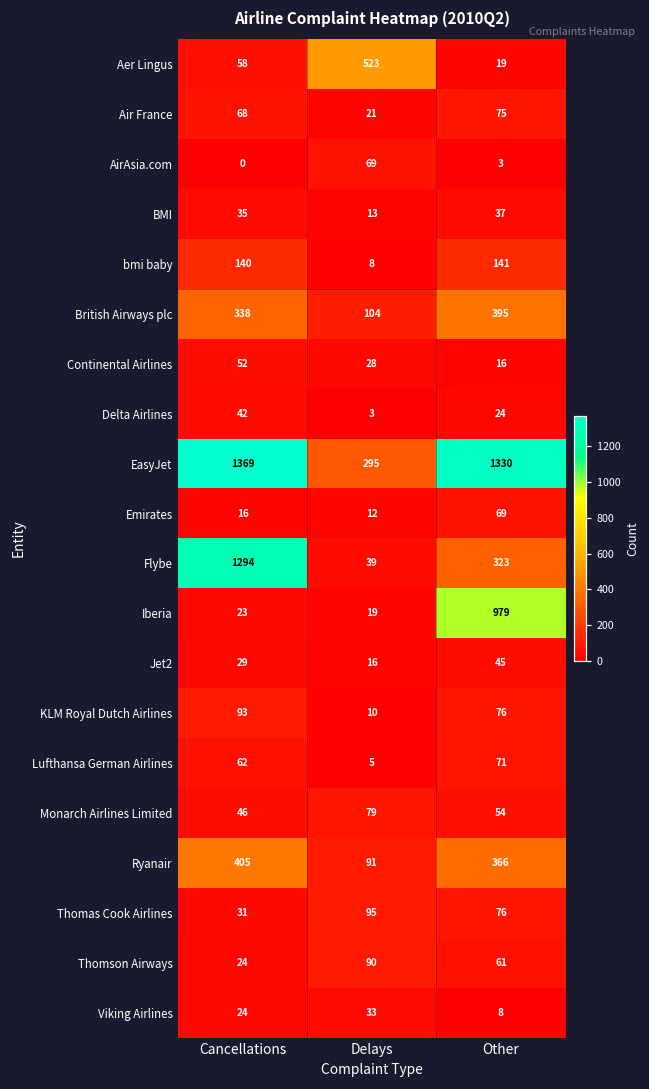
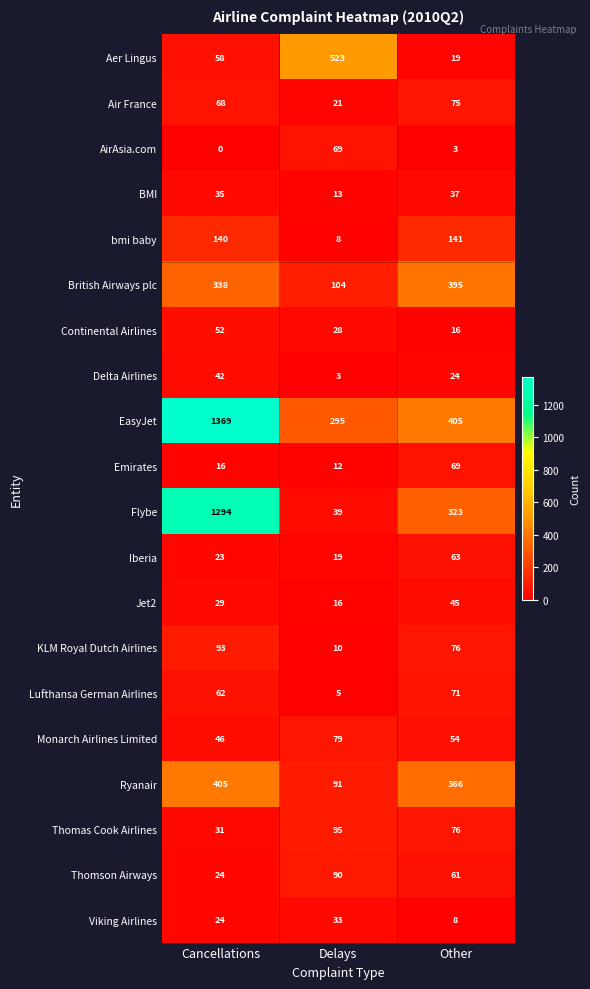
EasyJet, Other: 1330 -> 405
Iberia, Other: 979 -> 63
